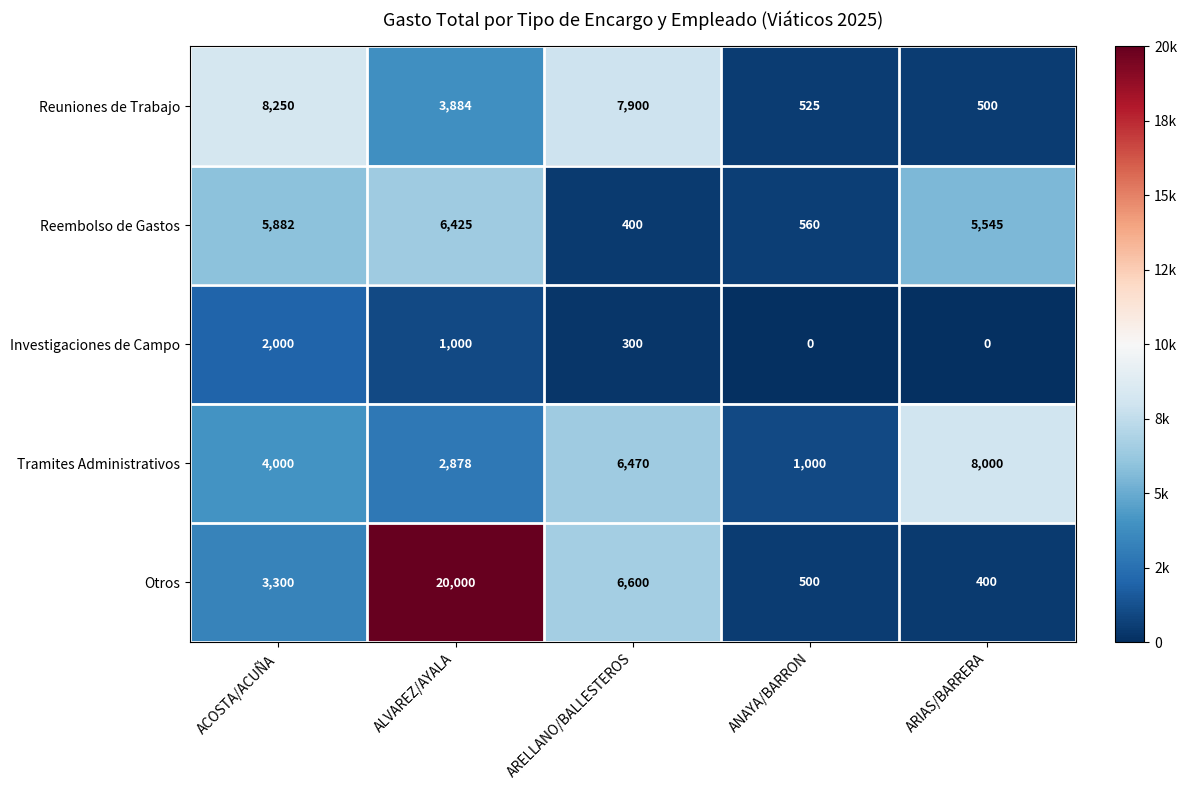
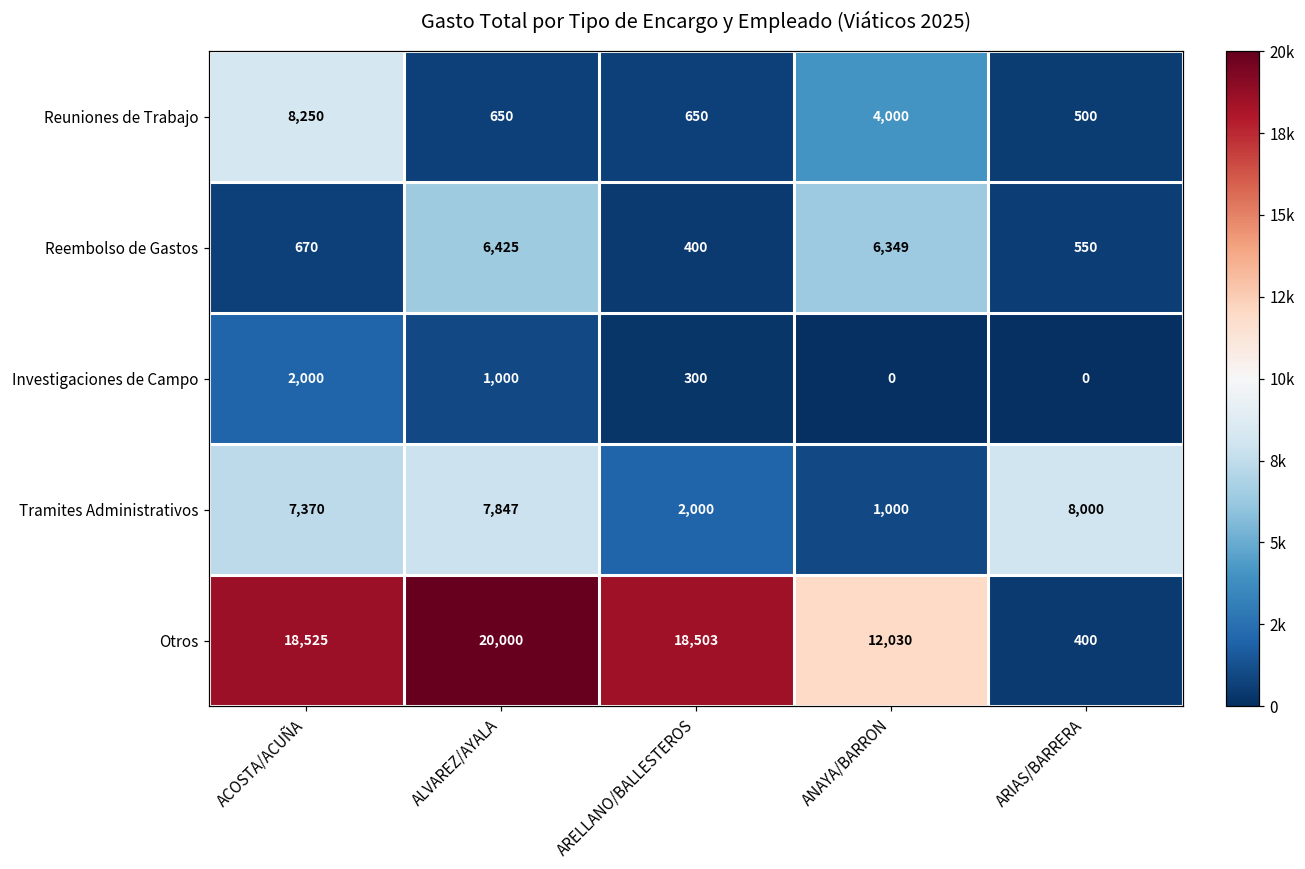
Reuniones de Trabajo, ALVAREZ/AYALA: 3,884 -> 650
Reuniones de Trabajo, ARELLANO/BALLESTEROS: 7,900 -> 650
Reuniones de Trabajo, ANAYA/BARRON: 525 -> 4,000
Reembolso de Gastos, ACOSTA/ACUÑA: 5,882 -> 670
Reembolso de Gastos, ANAYA/BARRON: 560 -> 6,349
Reembolso de Gastos, ARIAS/BARRERA: 5,545 -> 550
Tramites Administrativos, ACOSTA/ACUÑA: 4,000 -> 7,370
Tramites Administrativos, ALVAREZ/AYALA: 2,878 -> 7,847
Tramites Administrativos, ARELLANO/BALLESTEROS: 6,470 -> 2,000
Otros, ACOSTA/ACUÑA: 3,300 -> 18,525
Otros, ARELLANO/BALLESTEROS: 6,600 -> 18,503
Otros, ANAYA/BARRON: 500 -> 12,030
